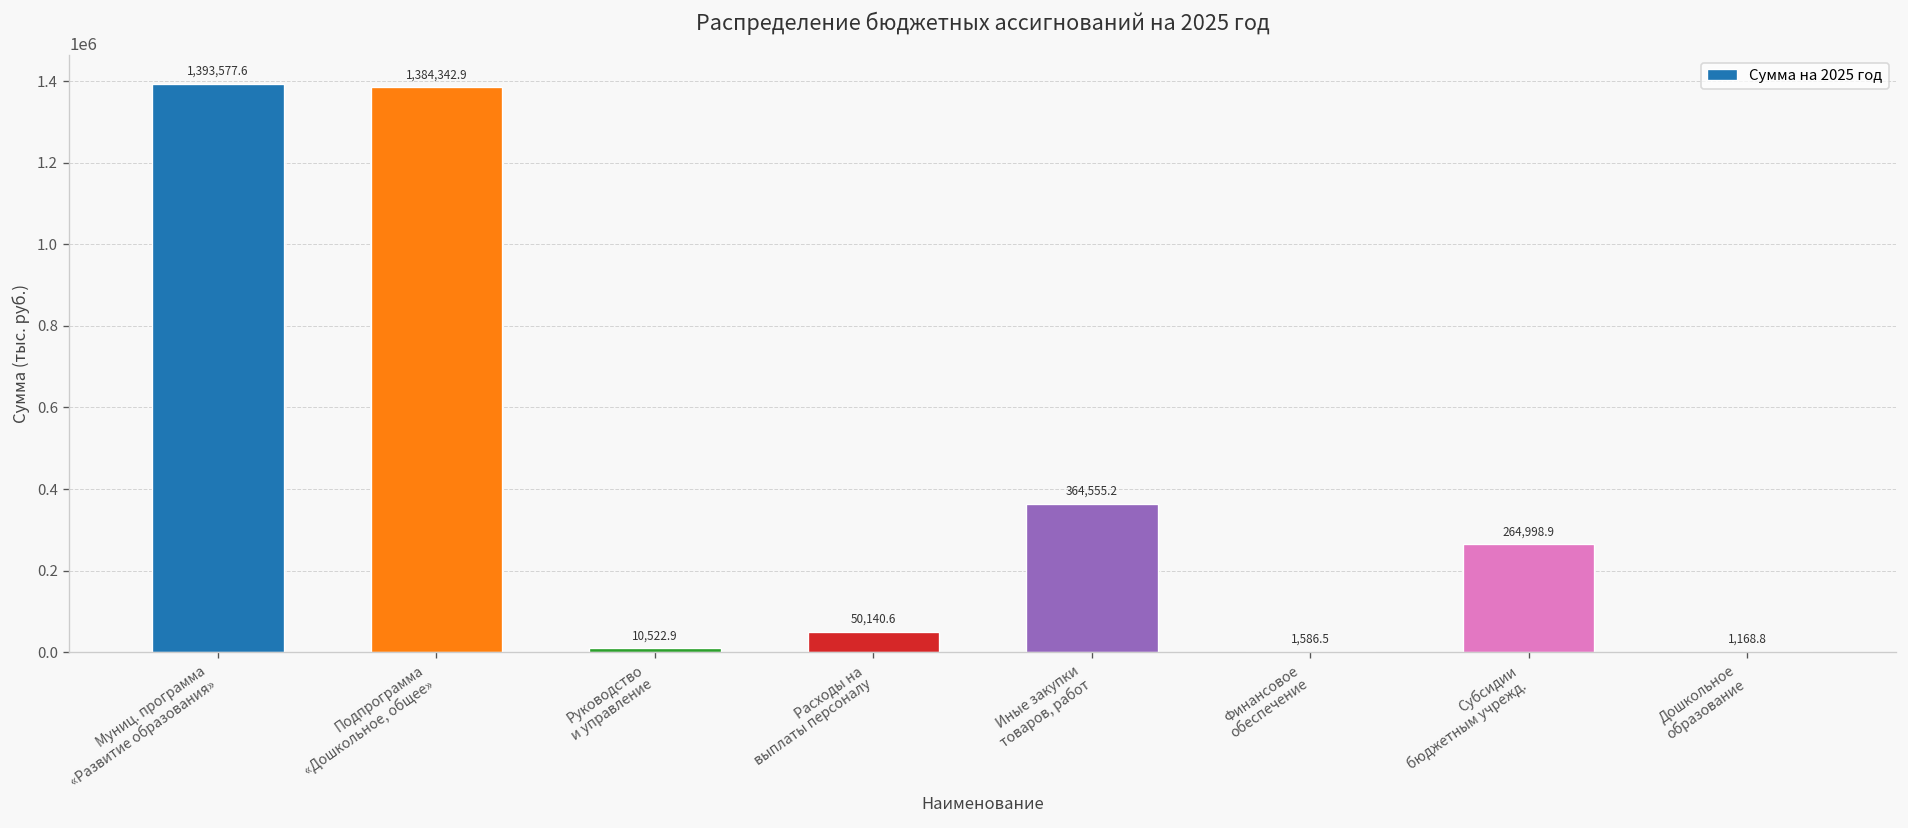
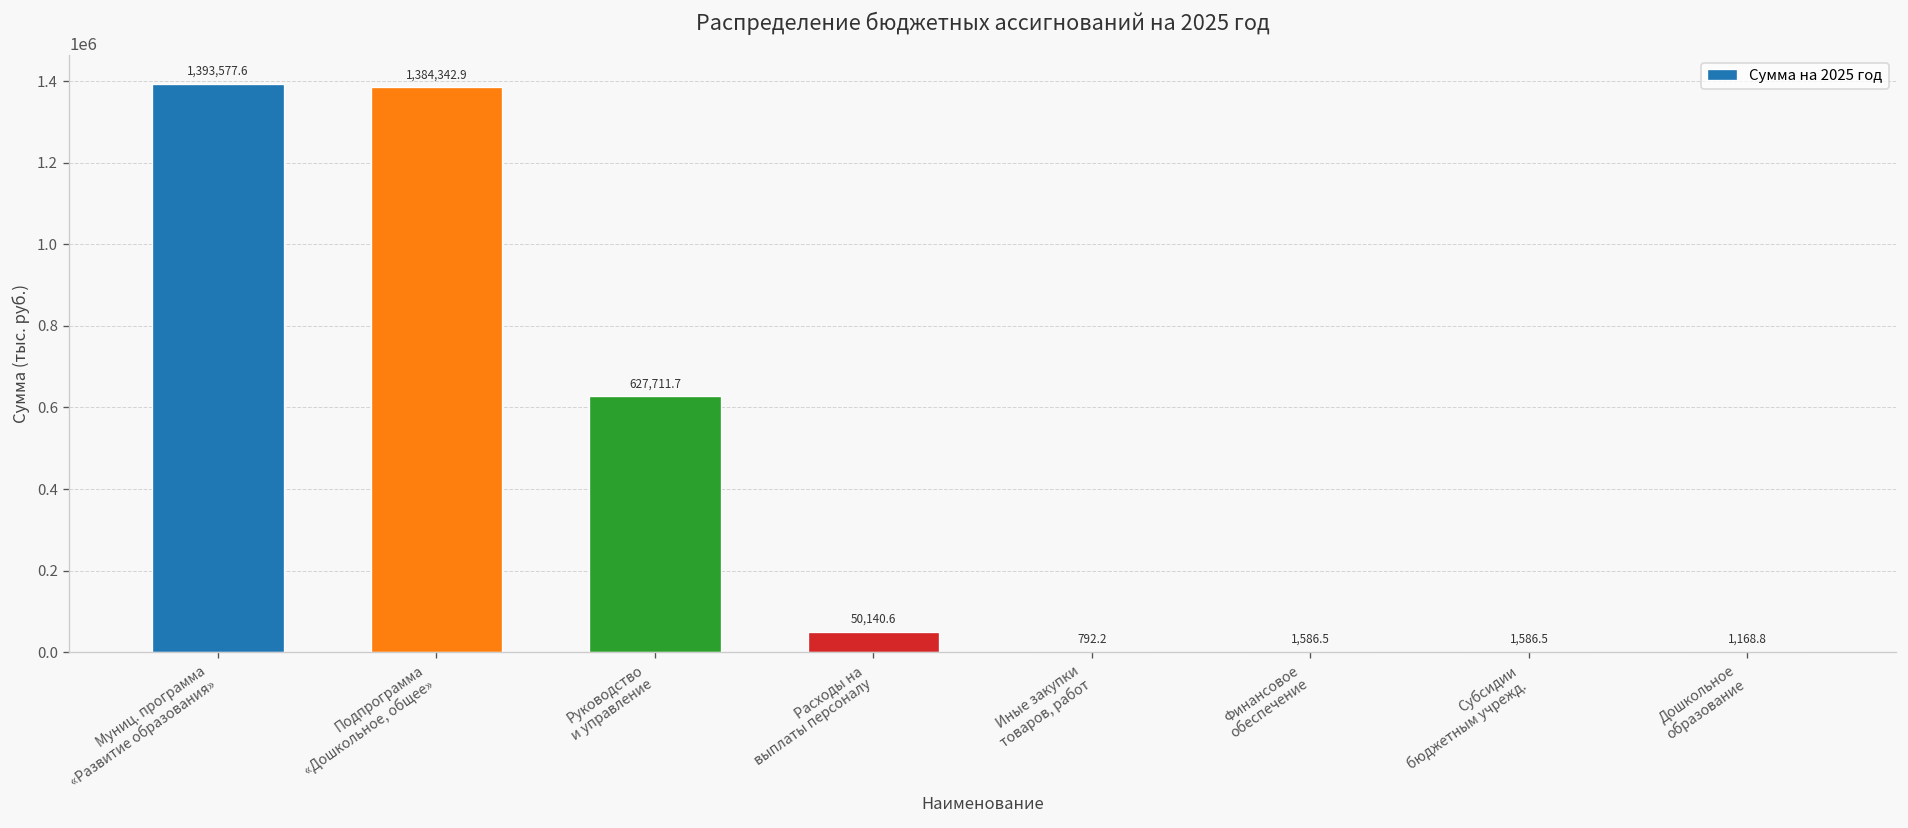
Руководство и управление: 10,522.9 -> 627,711.7
Иные закупки товаров, работ: 364,555.2 -> 792.2
Субсидии бюджетным учрежд.: 264,998.9 -> 1,586.5
